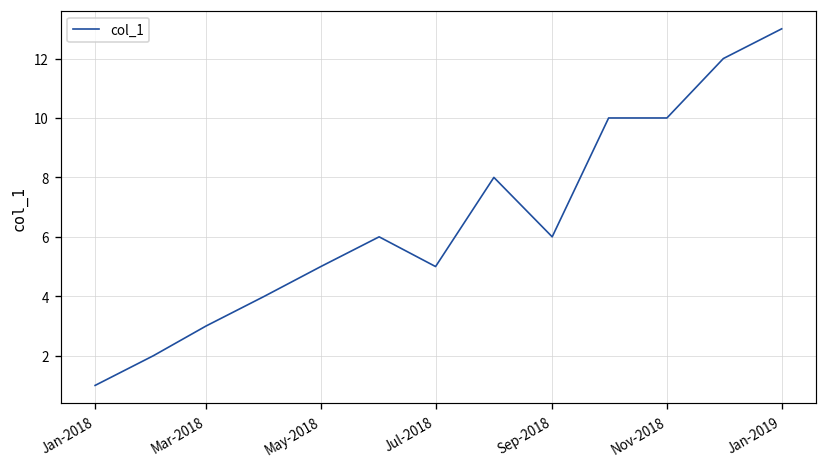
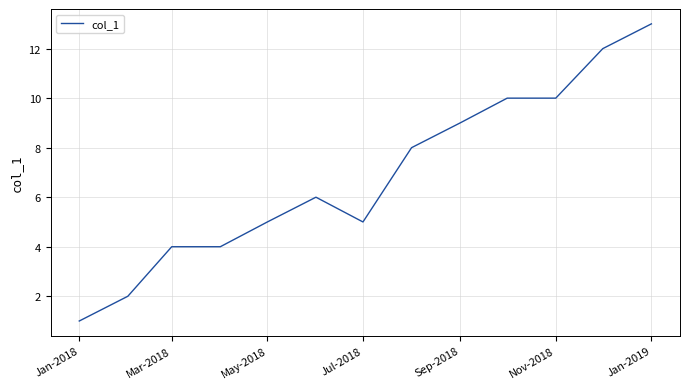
Mar-2018: 3 -> 4
Sep-2018: 6 -> 9
